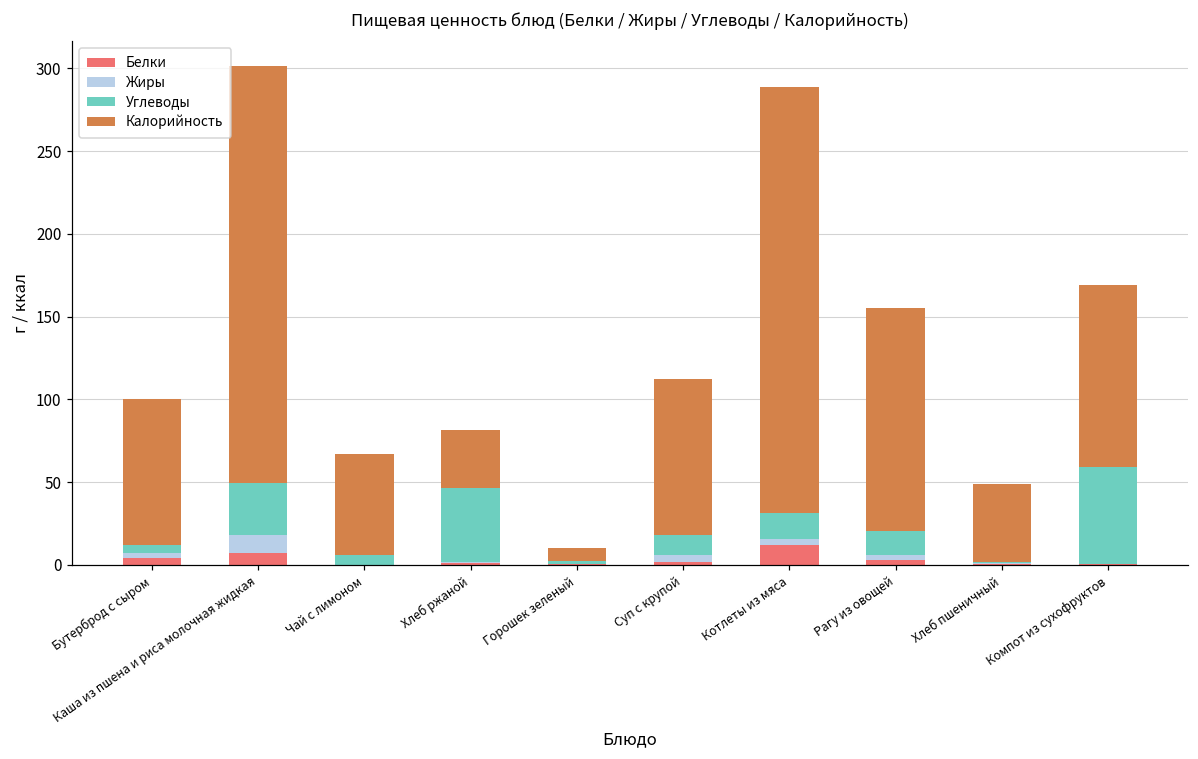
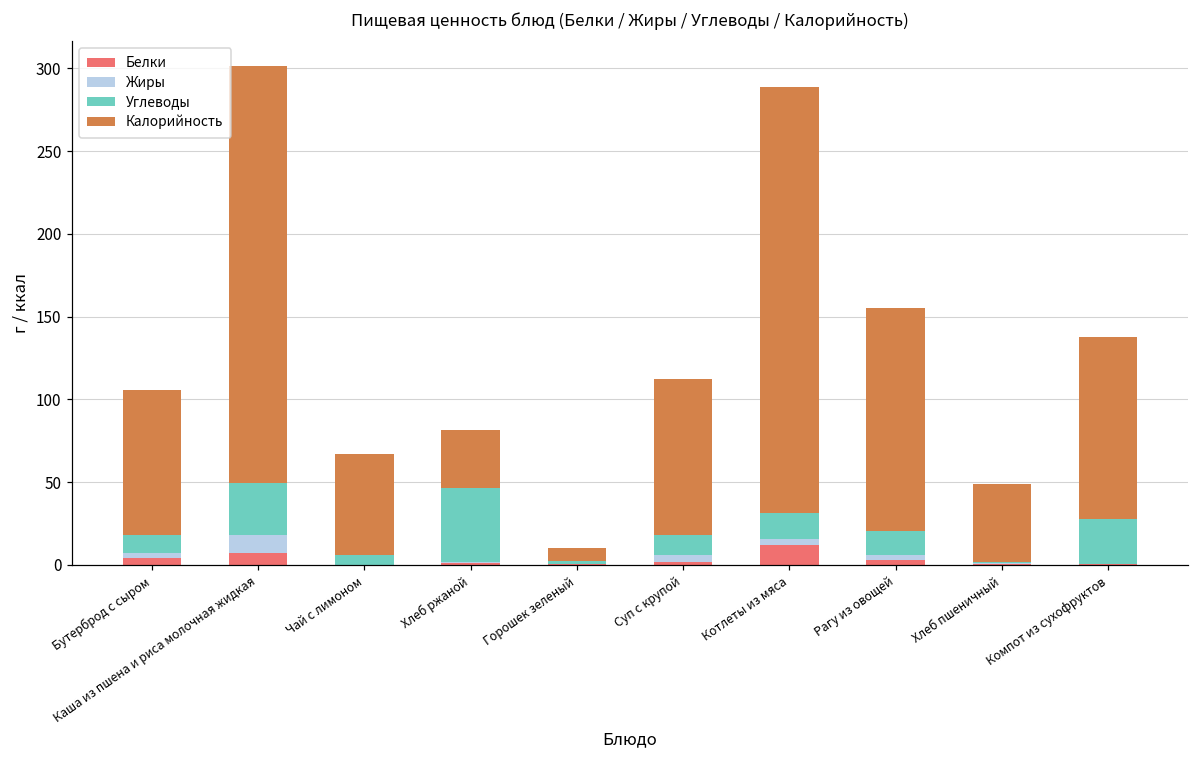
Углеводы, Бутерброд с сыром: 5 -> 11
Углеводы, Компот из сухофруктов: 58 -> 27
